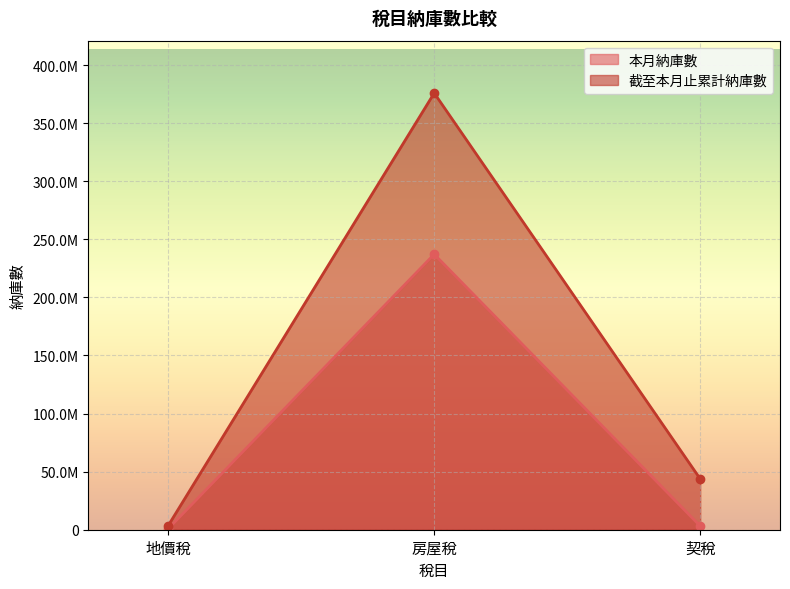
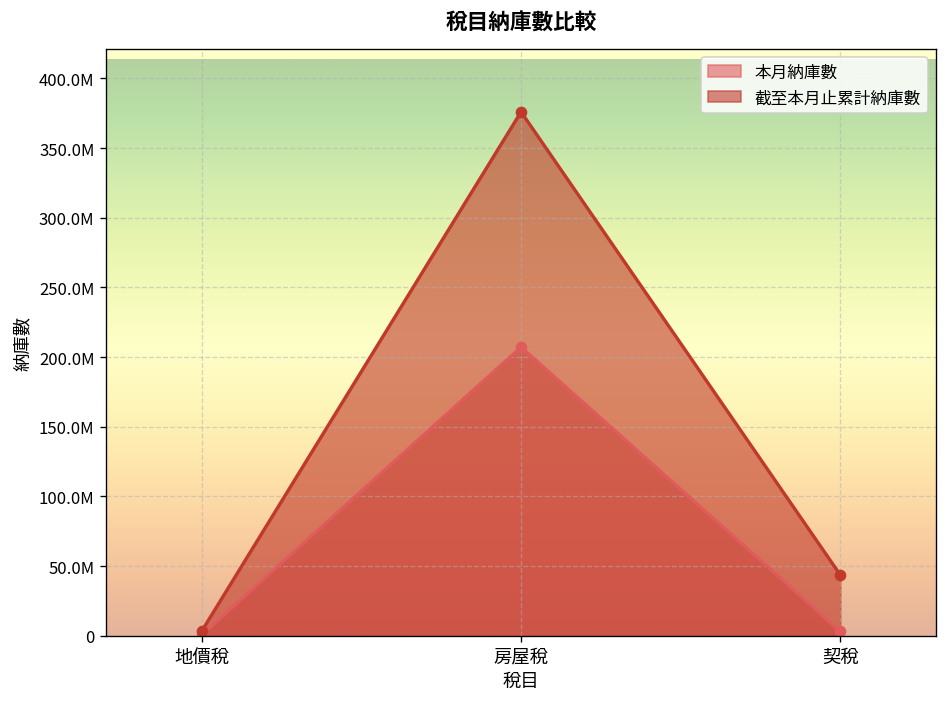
本月納庫數, 房屋稅: 237000000 -> 207000000
